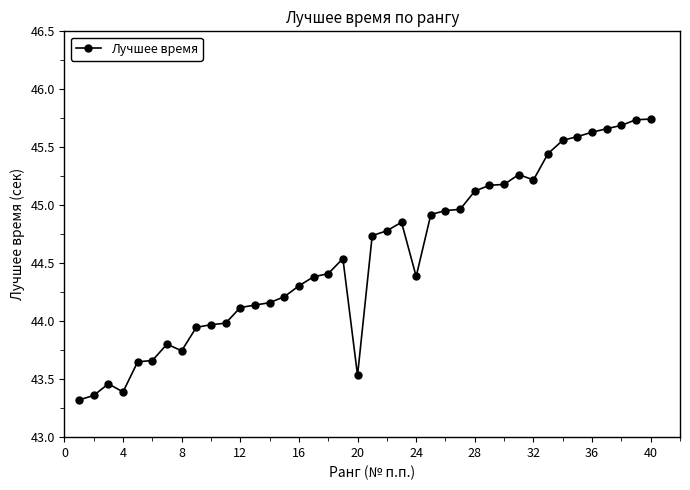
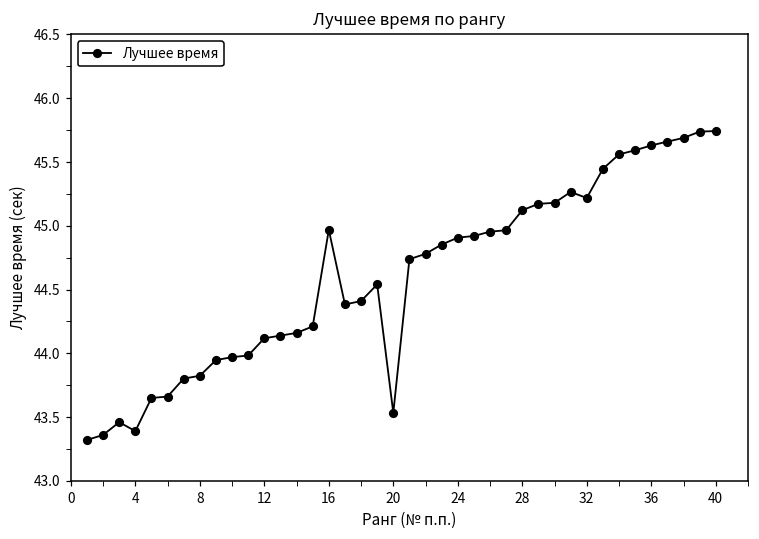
8: 43.75 -> 43.82
16: 44.31 -> 44.97
24: 44.39 -> 44.91
